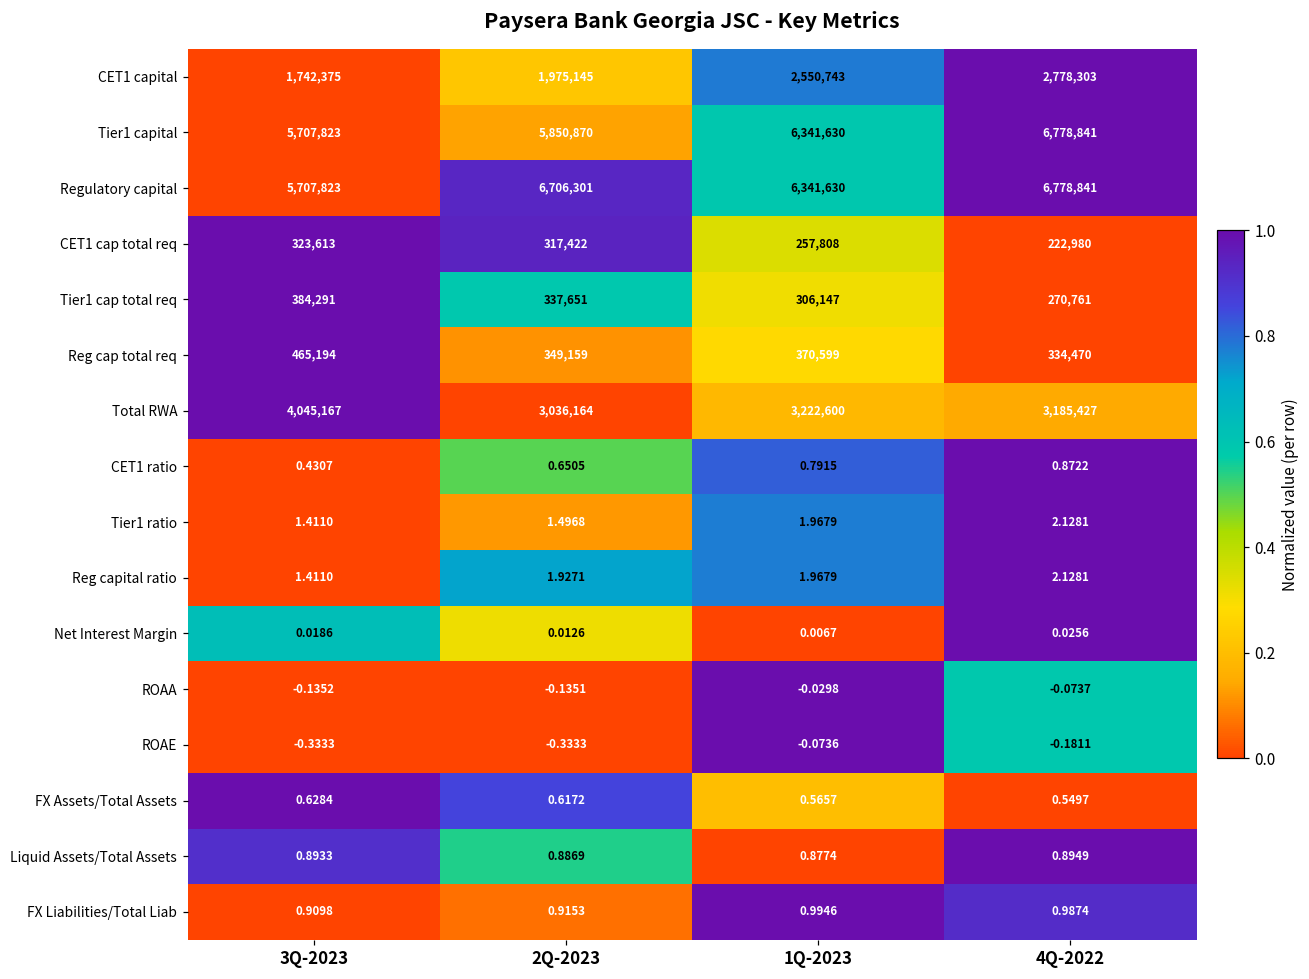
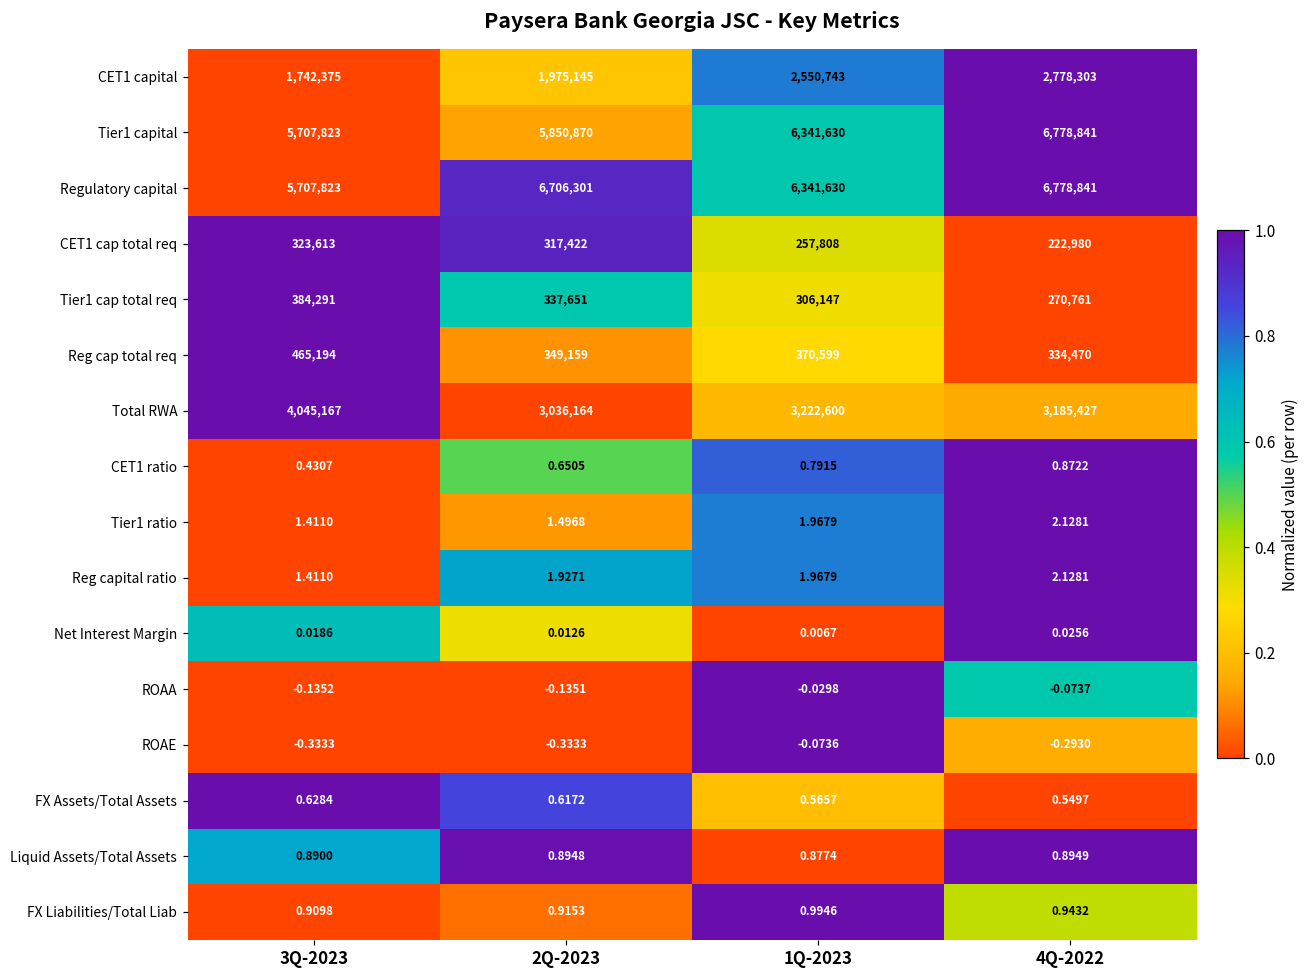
ROAE, 4Q-2022: -0.1811 -> -0.2930
Liquid Assets/Total Assets, 3Q-2023: 0.8933 -> 0.8900
Liquid Assets/Total Assets, 2Q-2023: 0.8869 -> 0.8948
FX Liabilities/Total Liab, 4Q-2022: 0.9874 -> 0.9432
